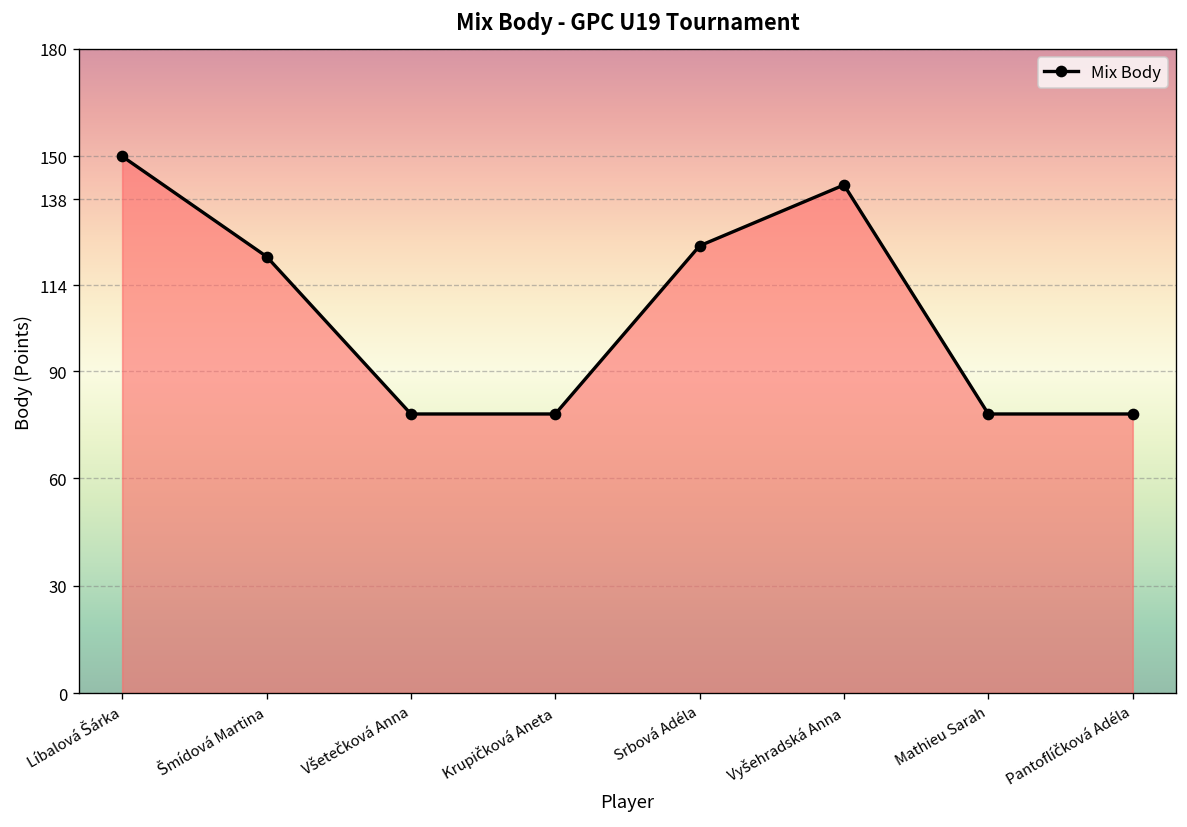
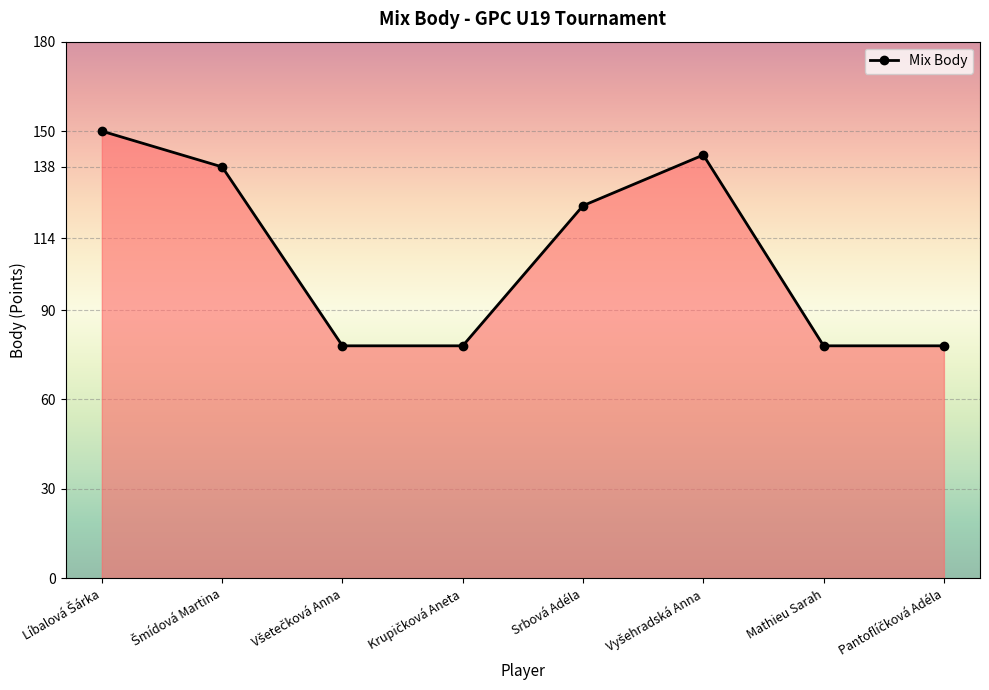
Šmídová Martina: 122 -> 138
